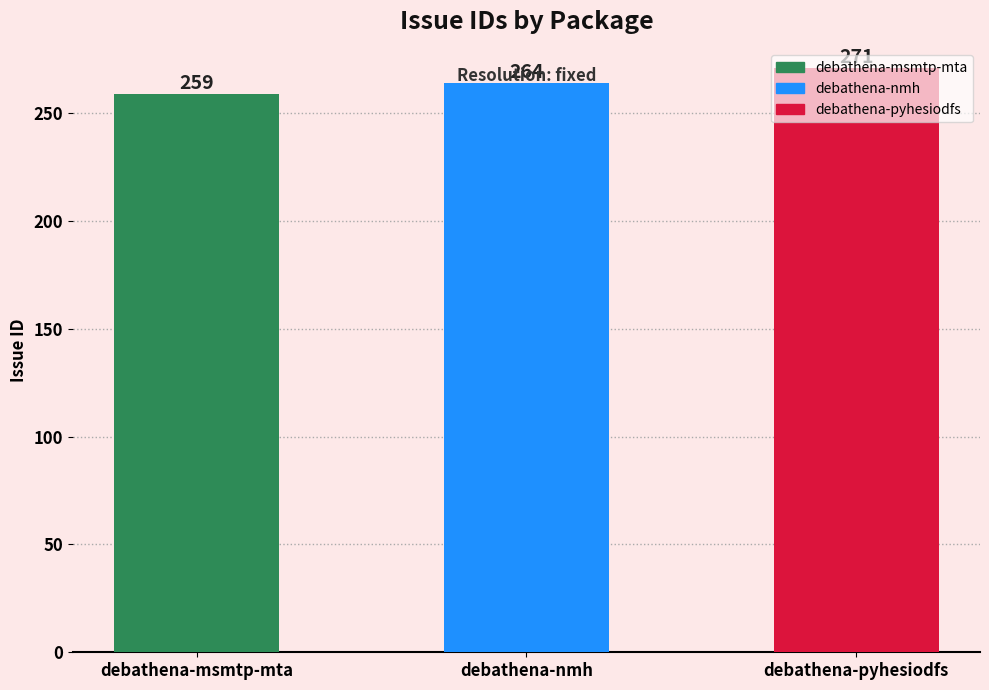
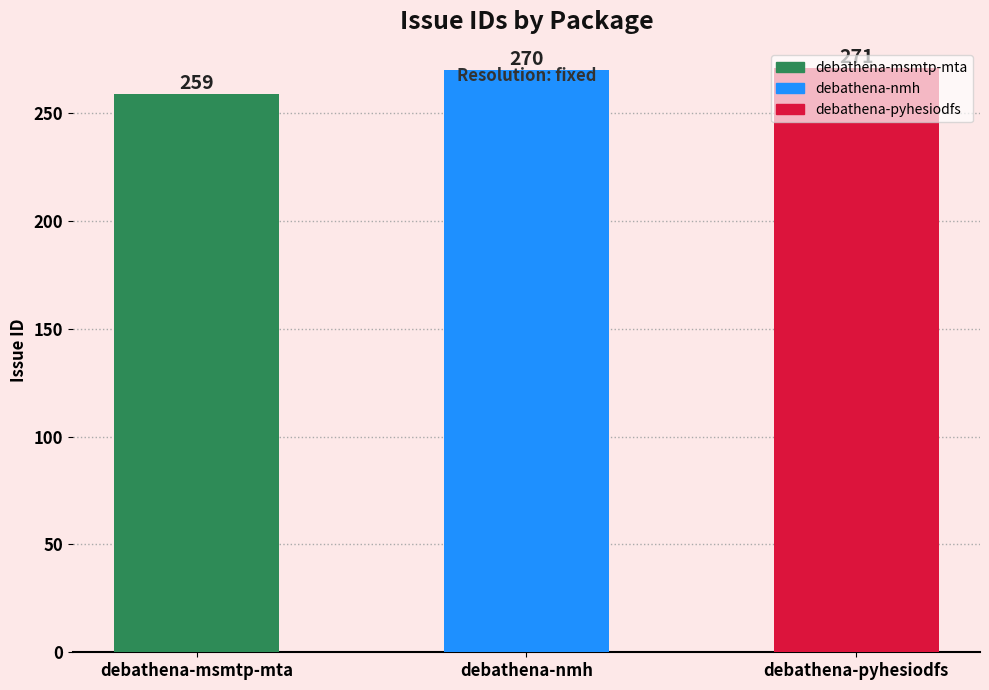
debathena-nmh: 264 -> 270
